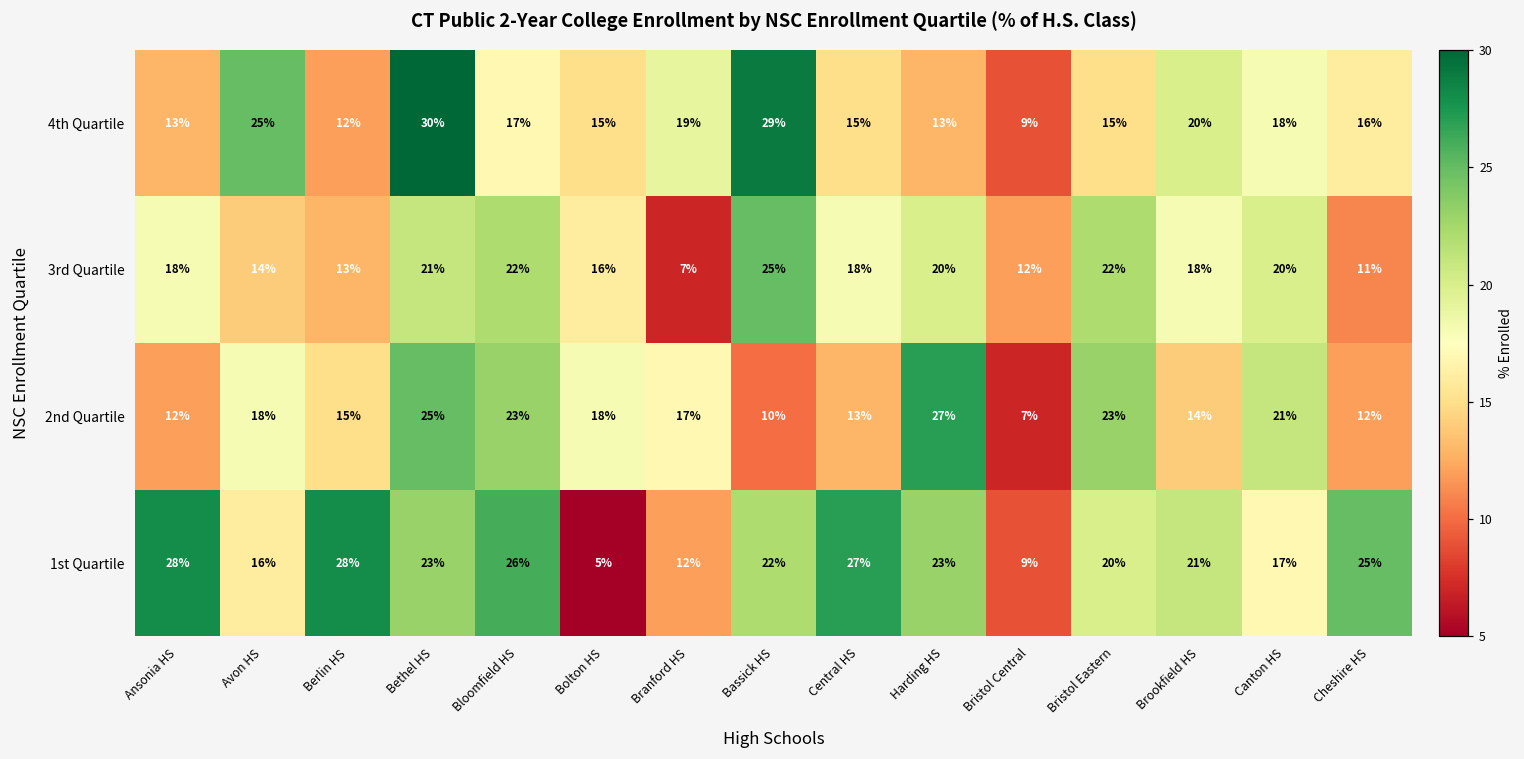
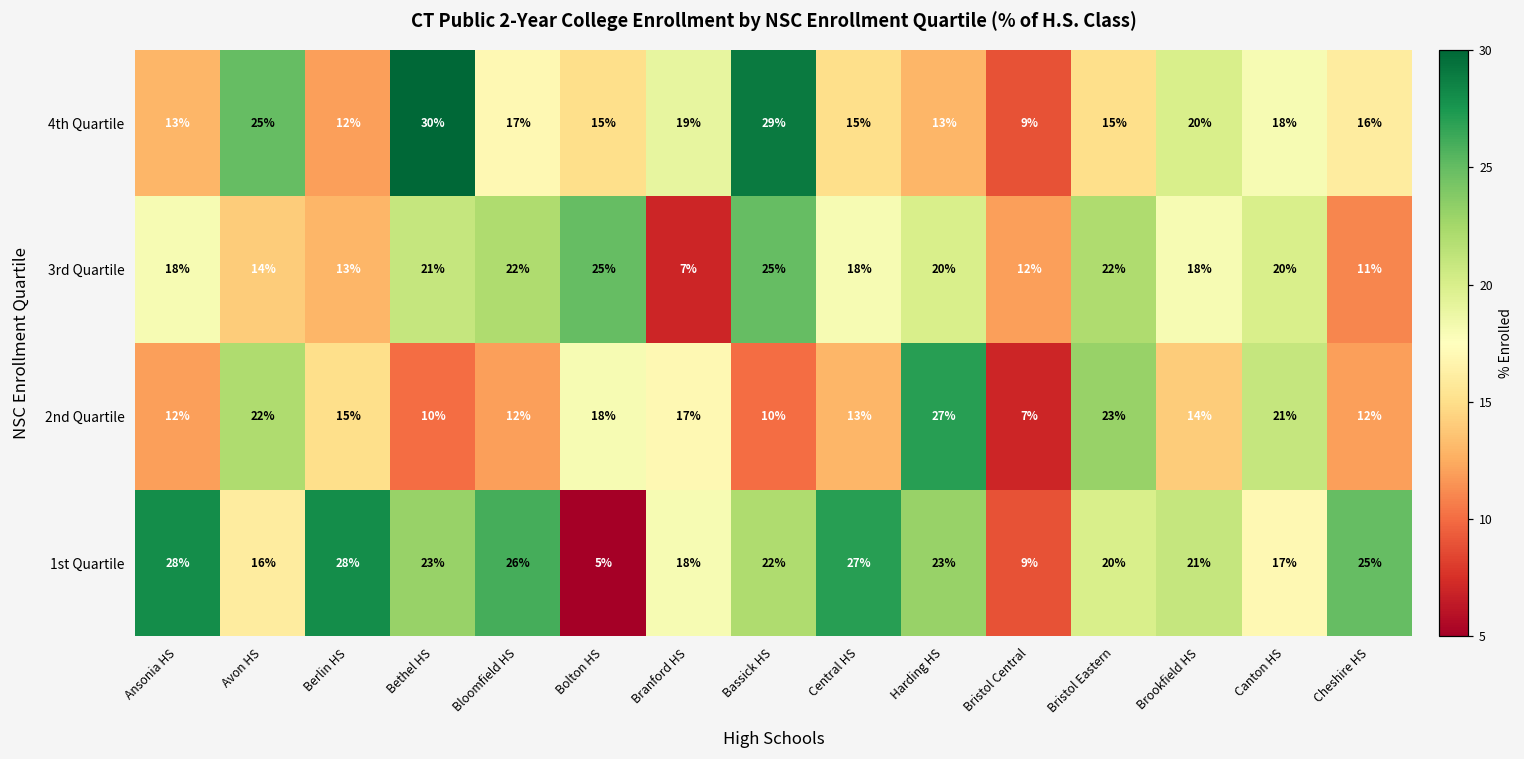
3rd Quartile, Bolton HS: 16% -> 25%
2nd Quartile, Avon HS: 18% -> 22%
2nd Quartile, Bethel HS: 25% -> 10%
2nd Quartile, Bloomfield HS: 23% -> 12%
1st Quartile, Branford HS: 12% -> 18%
